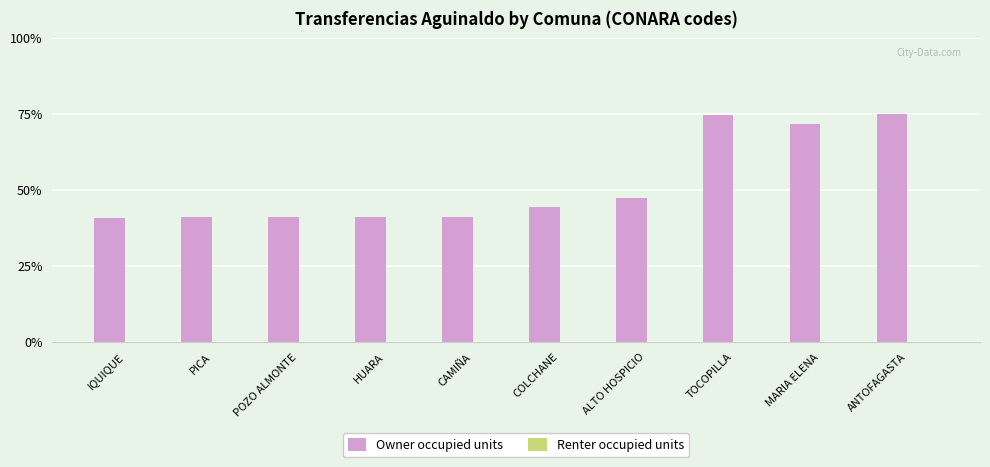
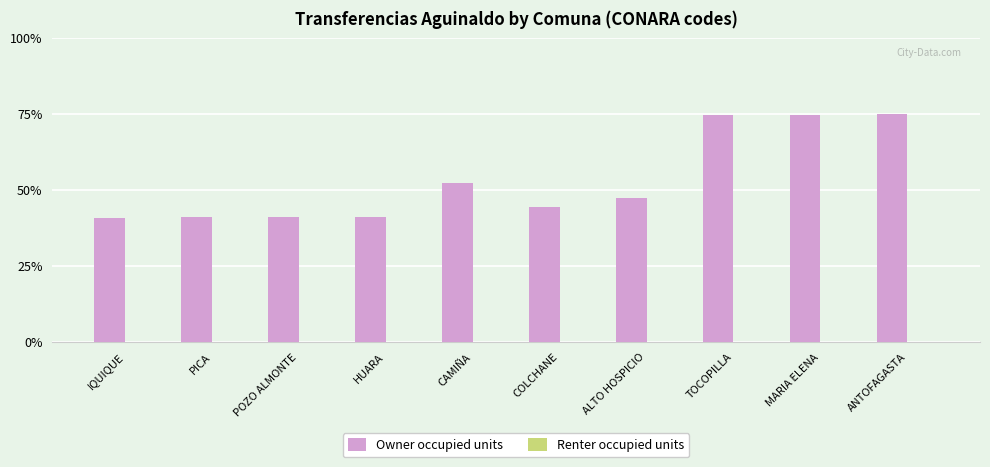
Owner occupied units, CAMIÑA: 41% -> 52%
Owner occupied units, MARIA ELENA: 72% -> 75%
